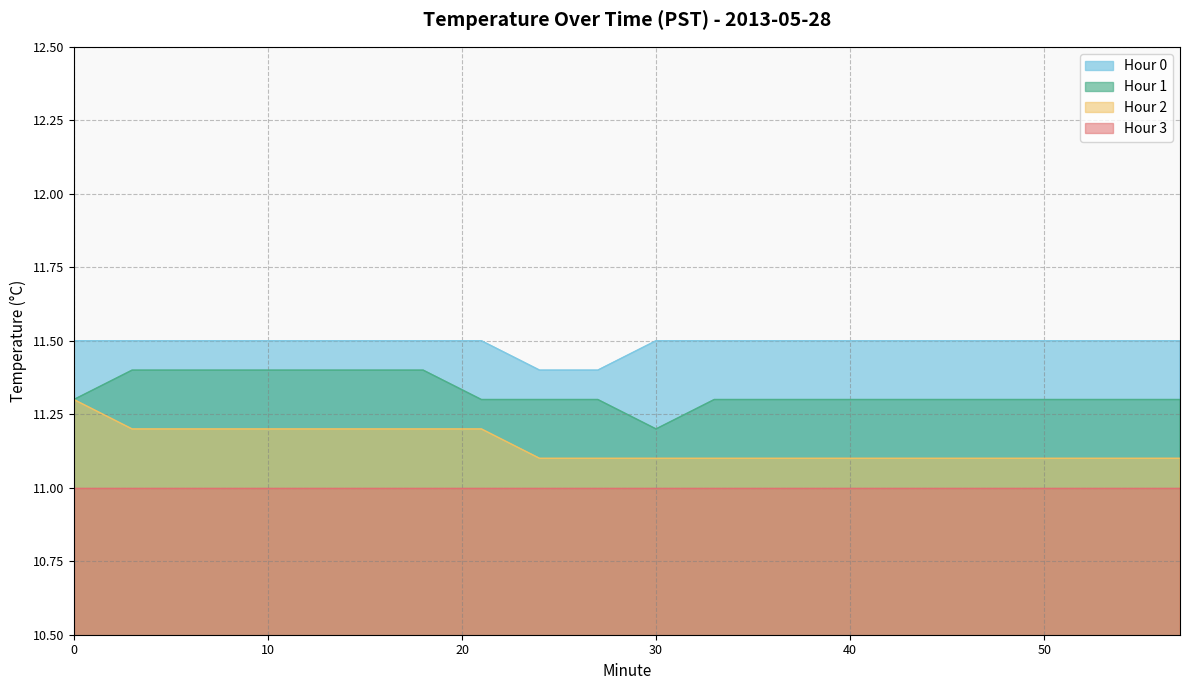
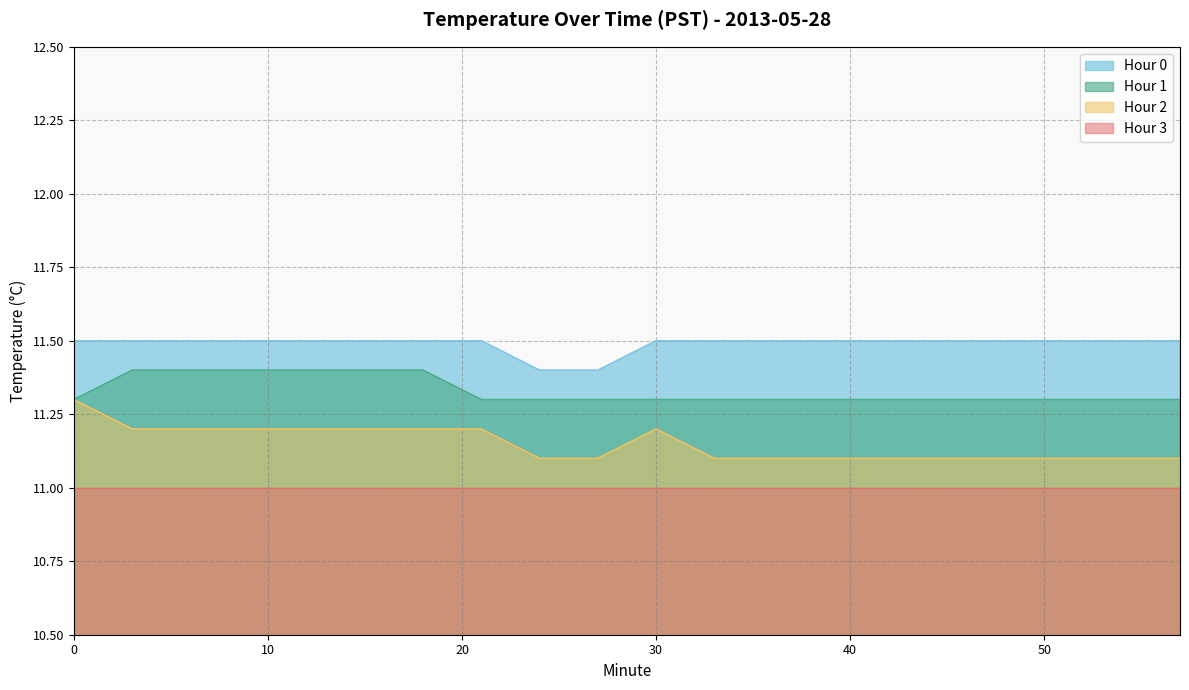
Hour 1, 30: 11.2 -> 11.3
Hour 2, 30: 11.1 -> 11.2
